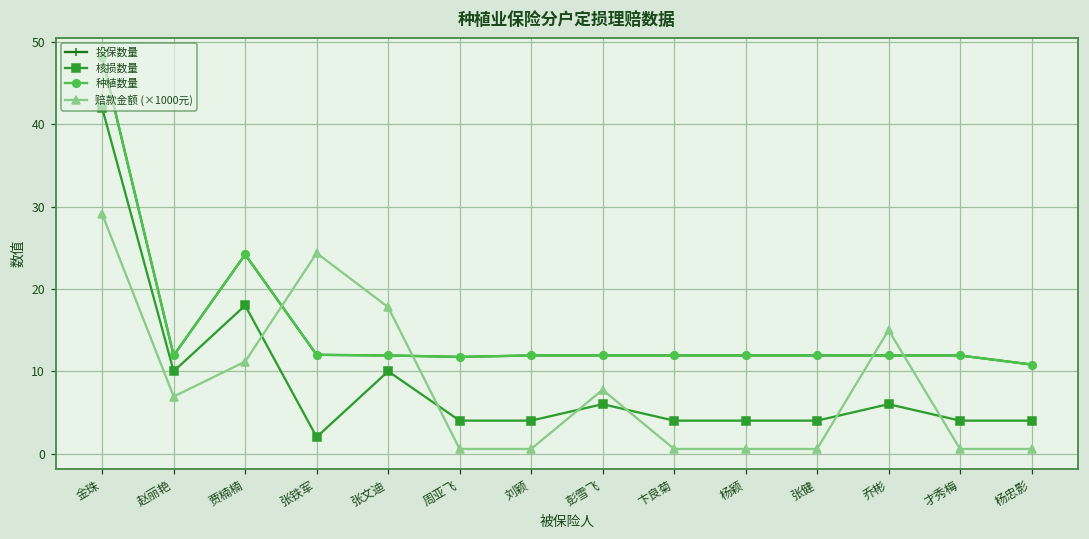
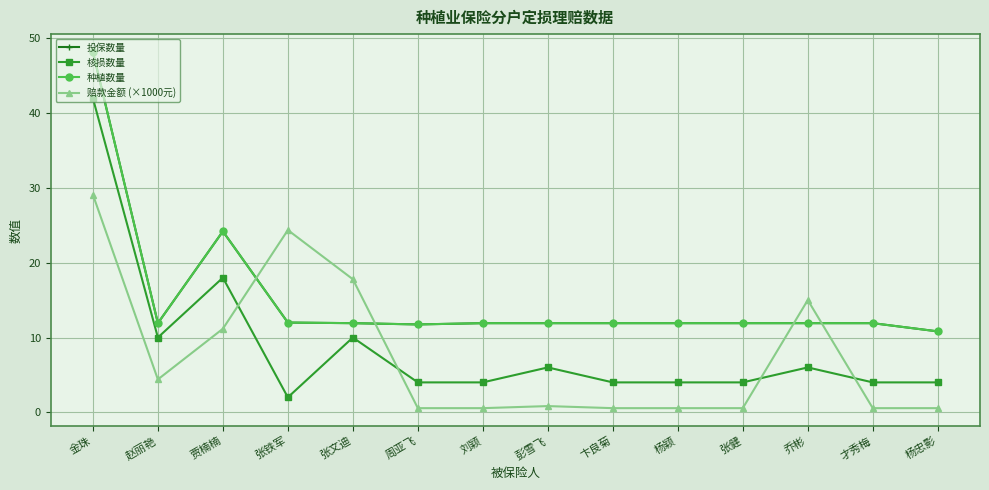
赔款金额 (×1000元), 赵丽艳: 7 -> 4
赔款金额 (×1000元), 彭雪飞: 8 -> 1
